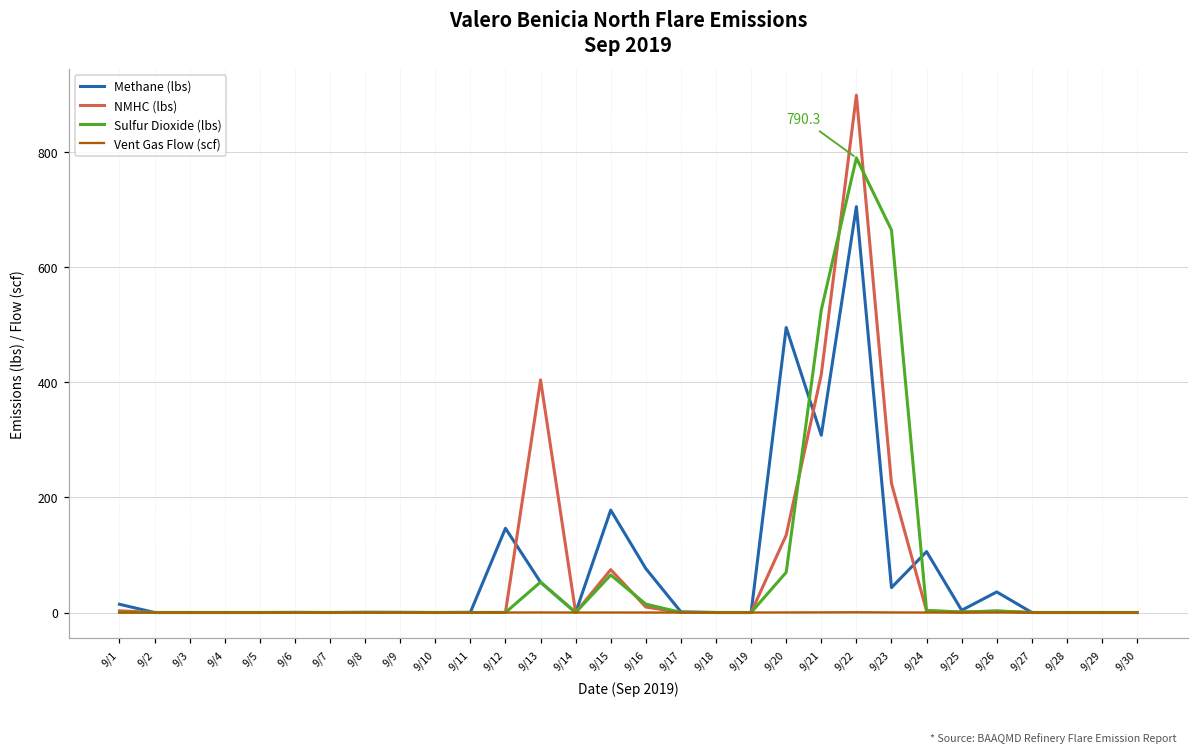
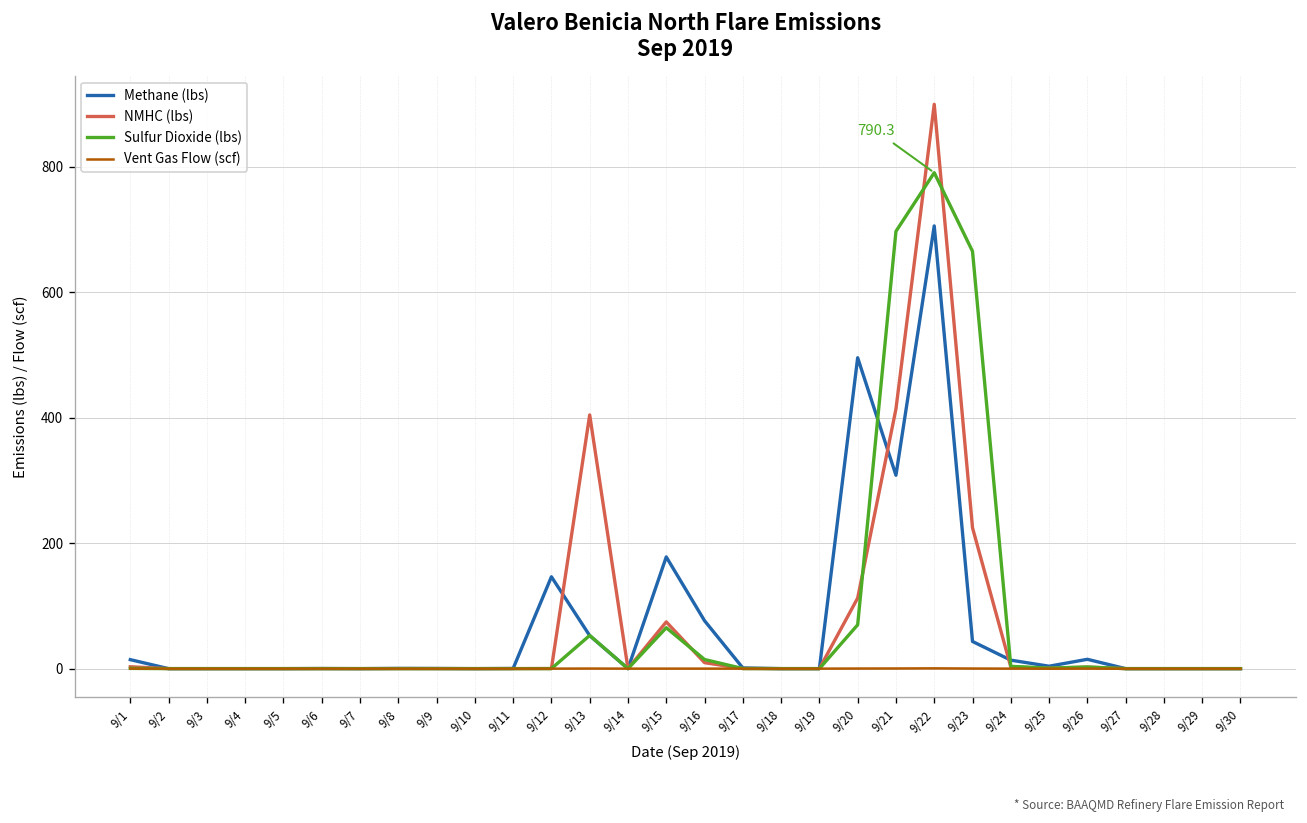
NMHC (lbs), 9/20: 130 -> 110
Sulfur Dioxide (lbs), 9/21: 530 -> 700
Methane (lbs), 9/24: 110 -> 10
Methane (lbs), 9/26: 40 -> 10
